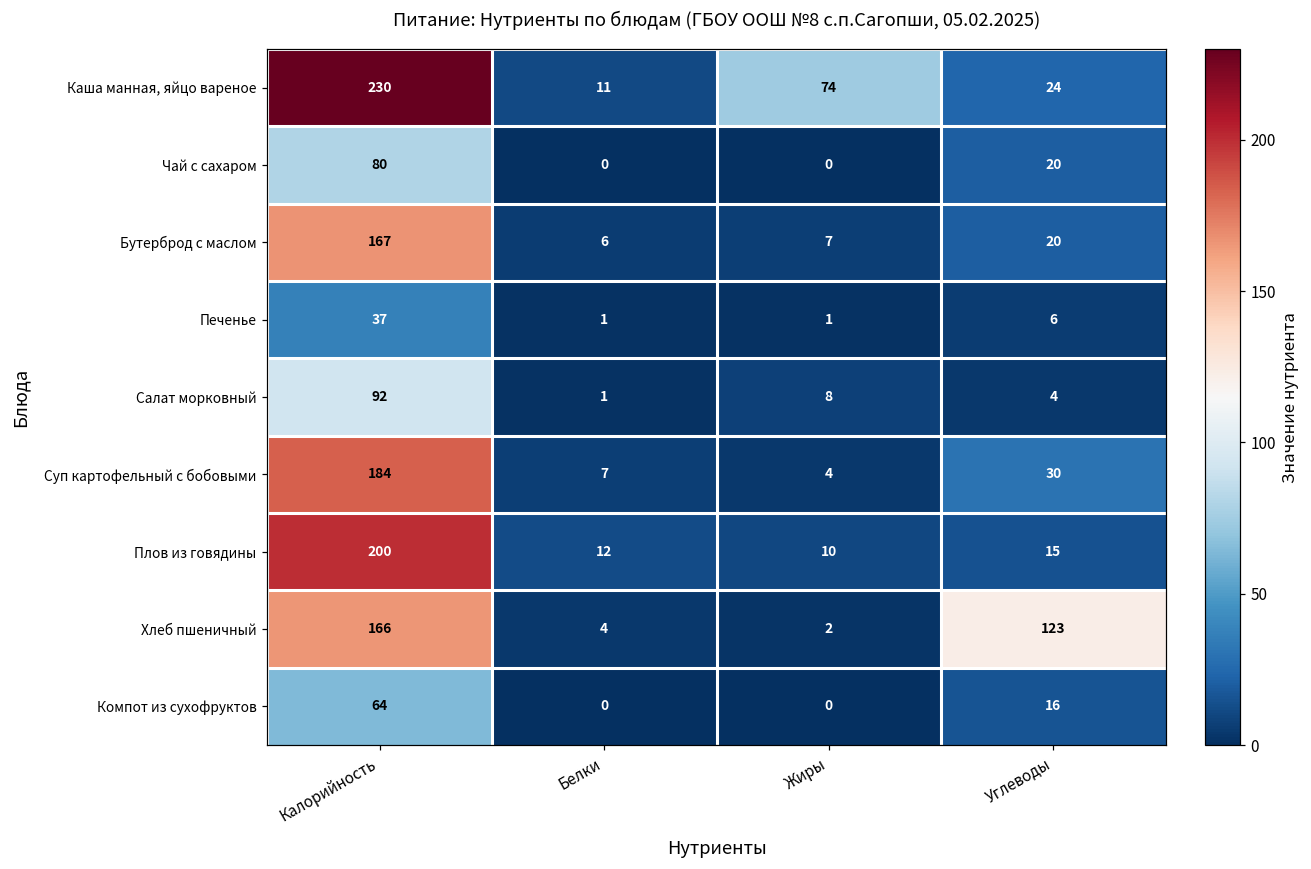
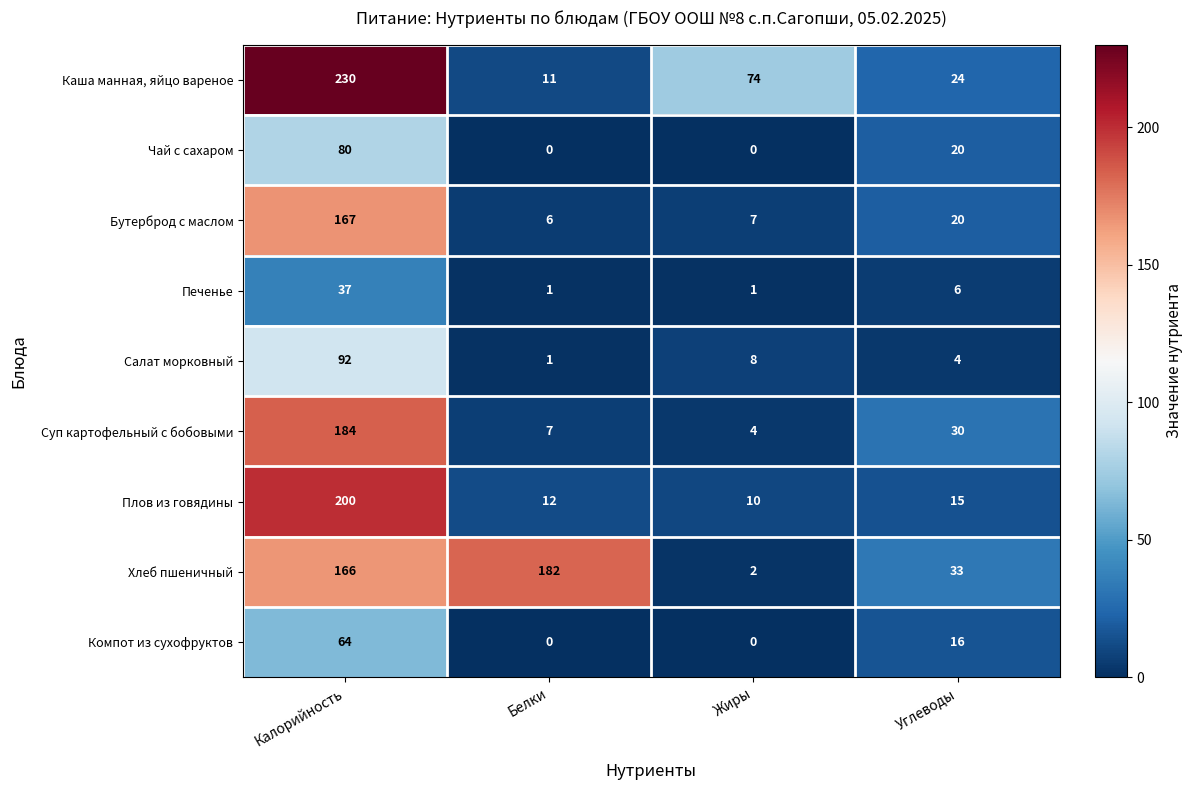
Хлеб пшеничный, Белки: 4 -> 182
Хлеб пшеничный, Углеводы: 123 -> 33
